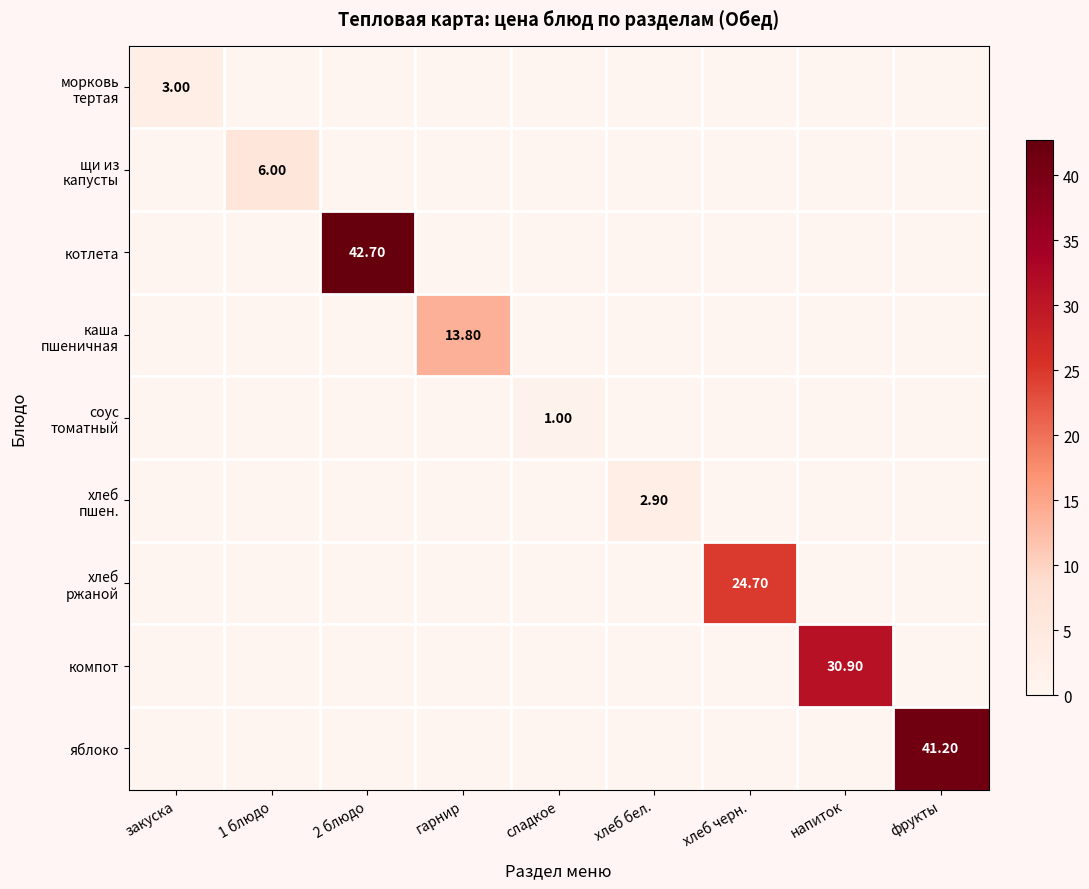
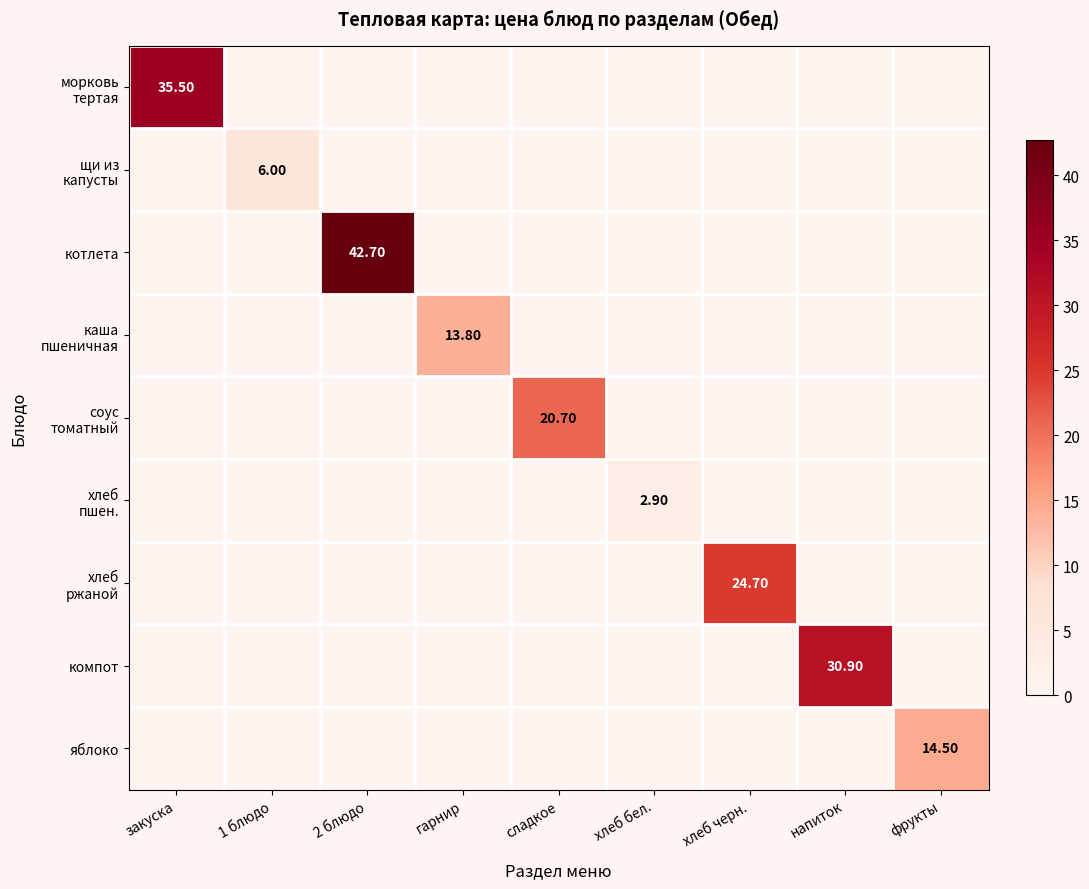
морковь тертая, закуска: 3.00 -> 35.50
соус томатный, сладкое: 1.00 -> 20.70
яблоко, фрукты: 41.20 -> 14.50
